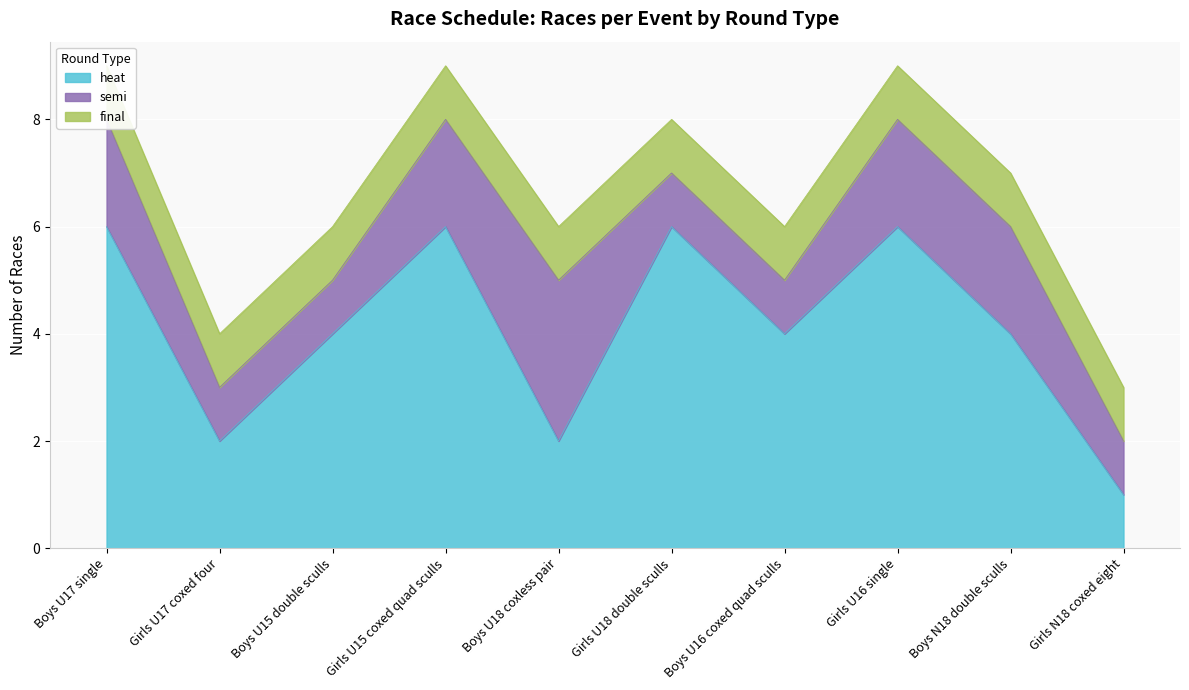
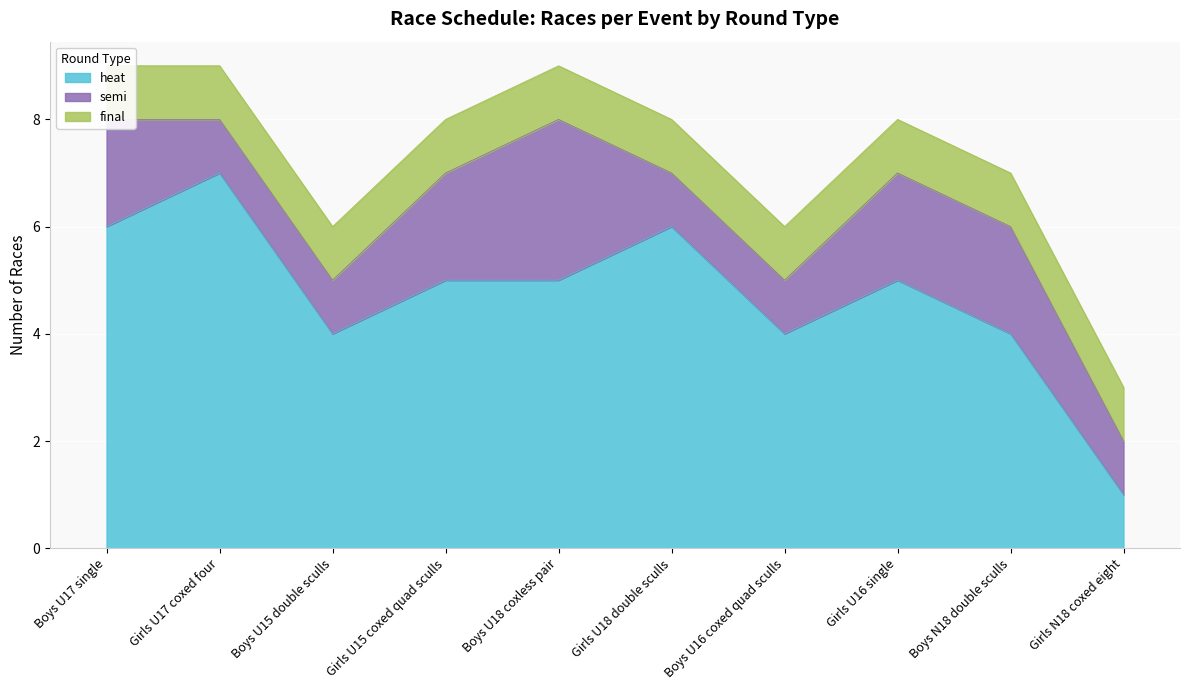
heat, Girls U17 coxed four: 2 -> 7
heat, Girls U15 coxed quad sculls: 6 -> 5
heat, Boys U18 coxless pair: 2 -> 5
heat, Girls U16 single: 6 -> 5
